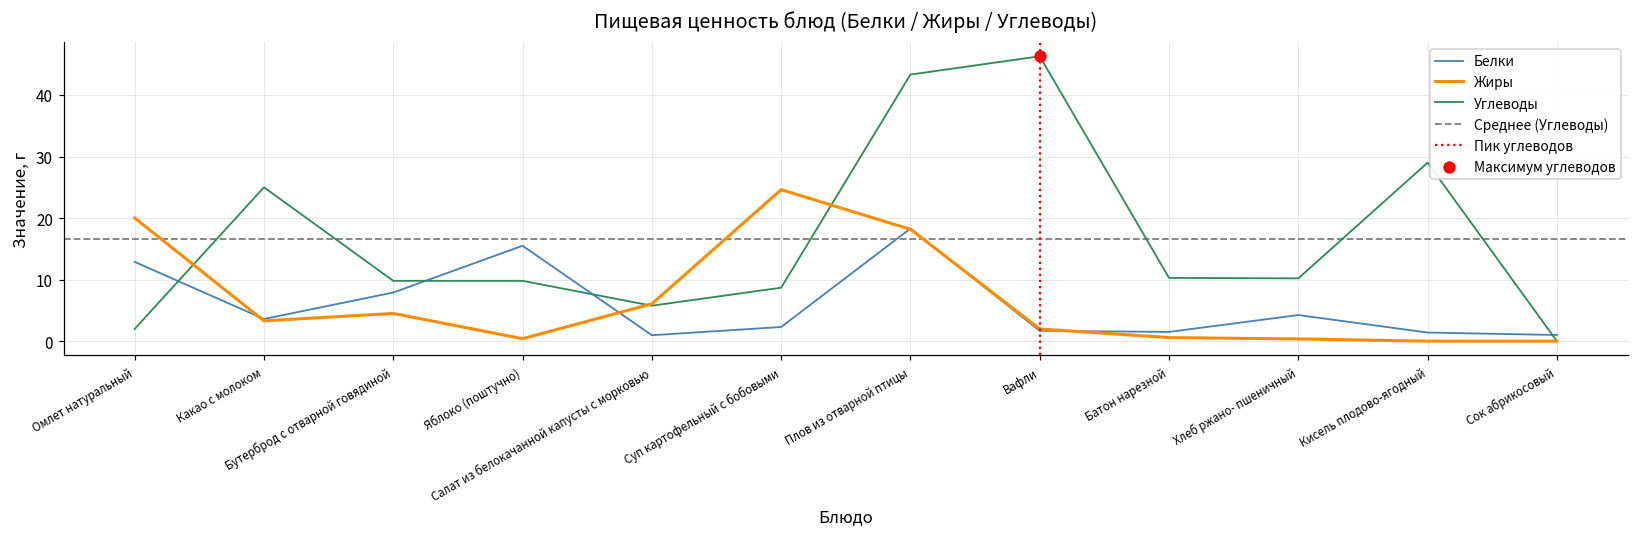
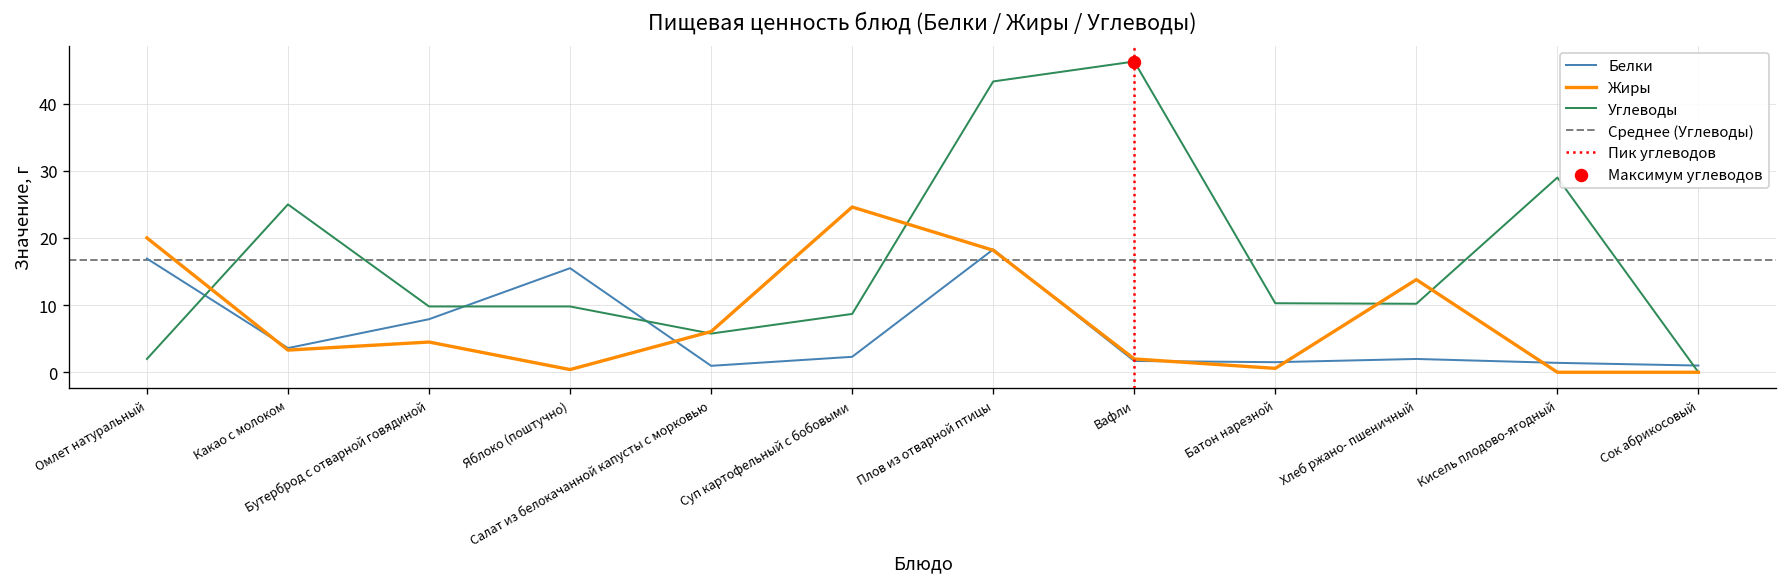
Белки, Омлет натуральный: 13 -> 17
Белки, Хлеб ржано- пшеничный: 4 -> 2
Жиры, Хлеб ржано- пшеничный: 0 -> 14
